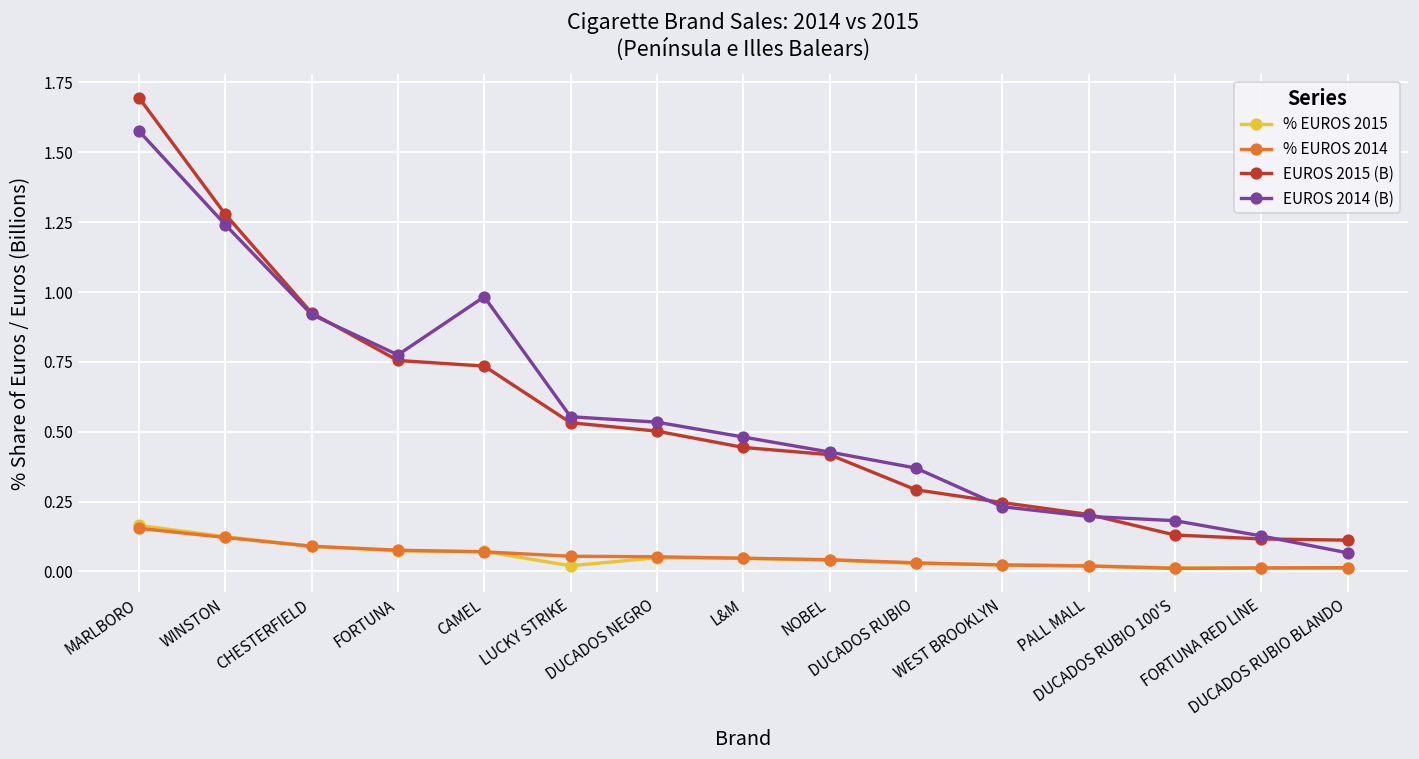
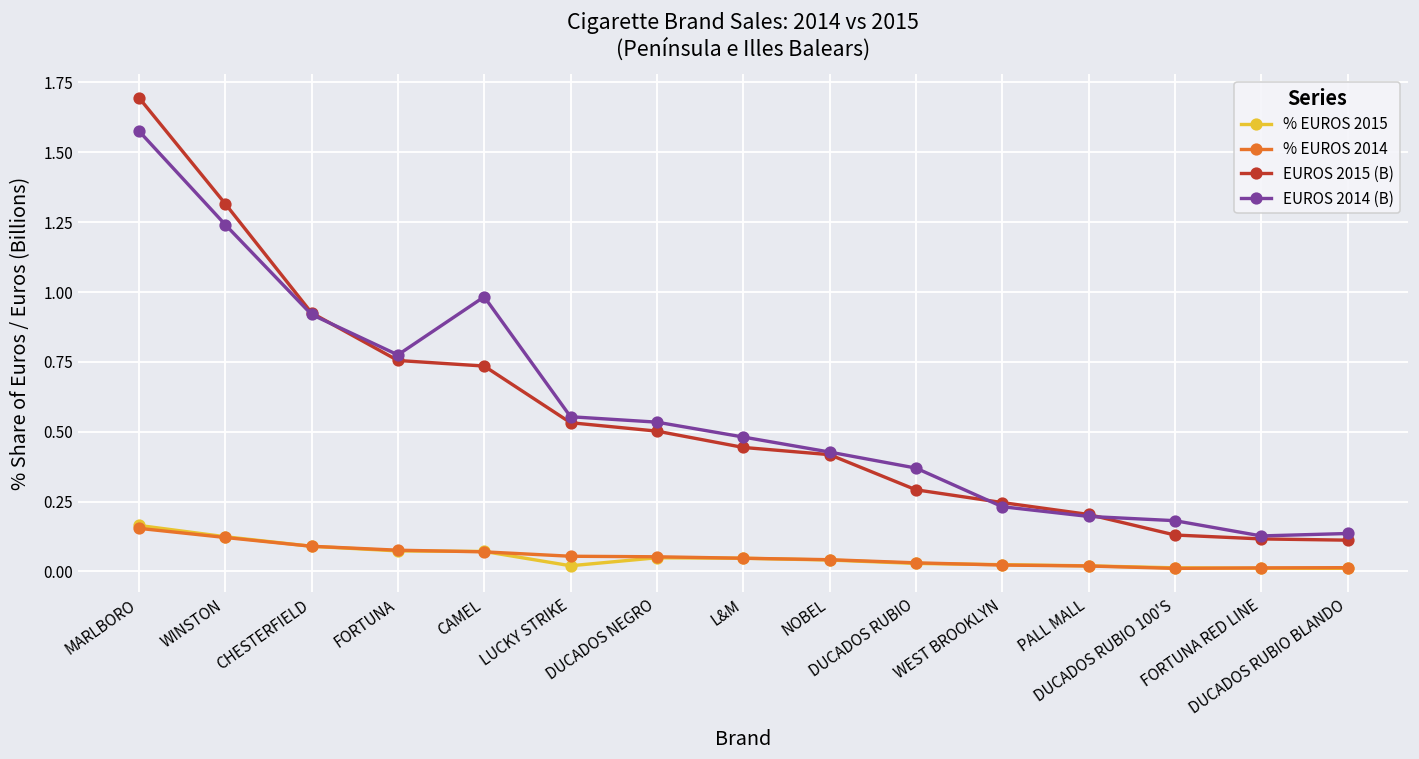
EUROS 2015 (B), WINSTON: 1.28 -> 1.32
EUROS 2014 (B), DUCADOS RUBIO BLANDO: 0.07 -> 0.14
